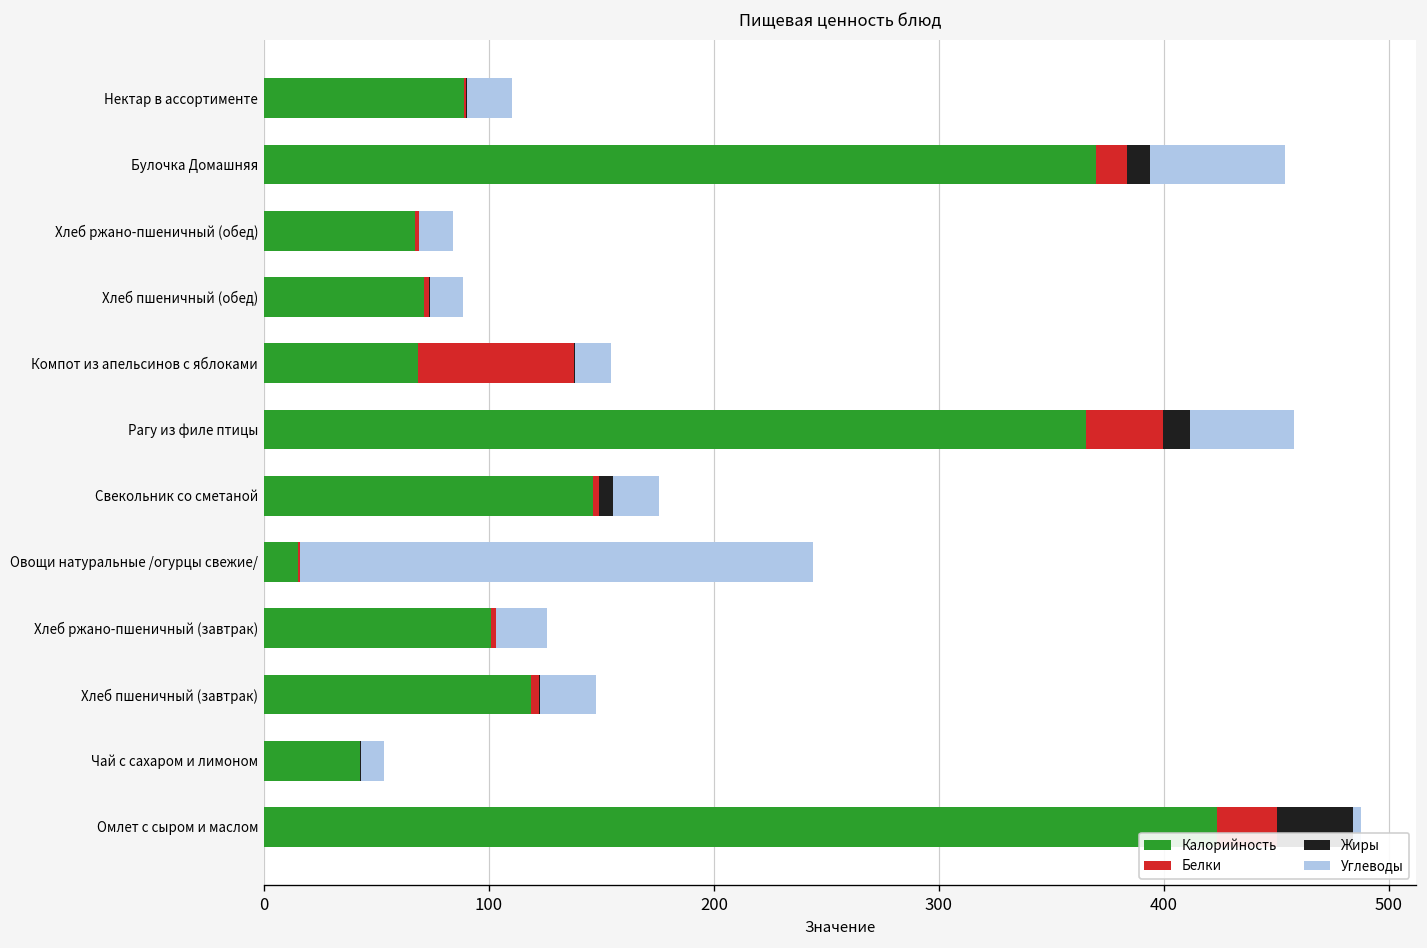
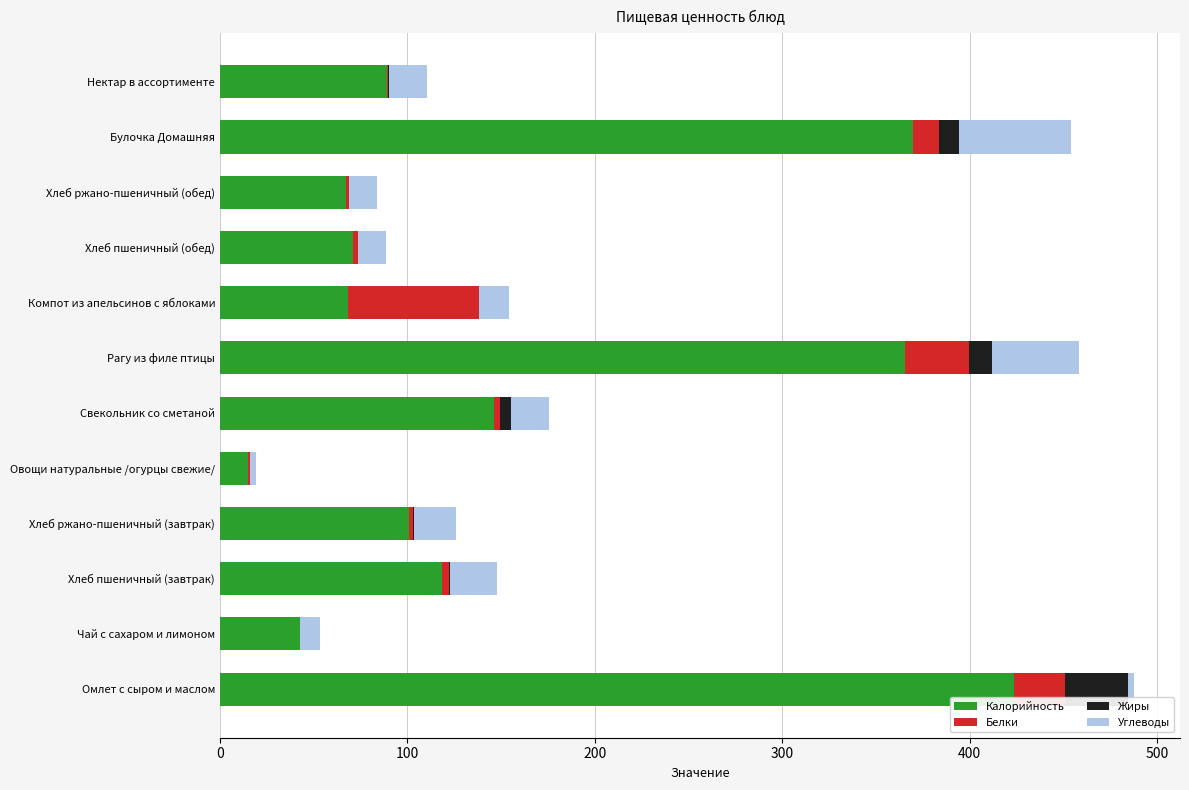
Углеводы, Овощи натуральные /огурцы свежие/: 228 -> 3
